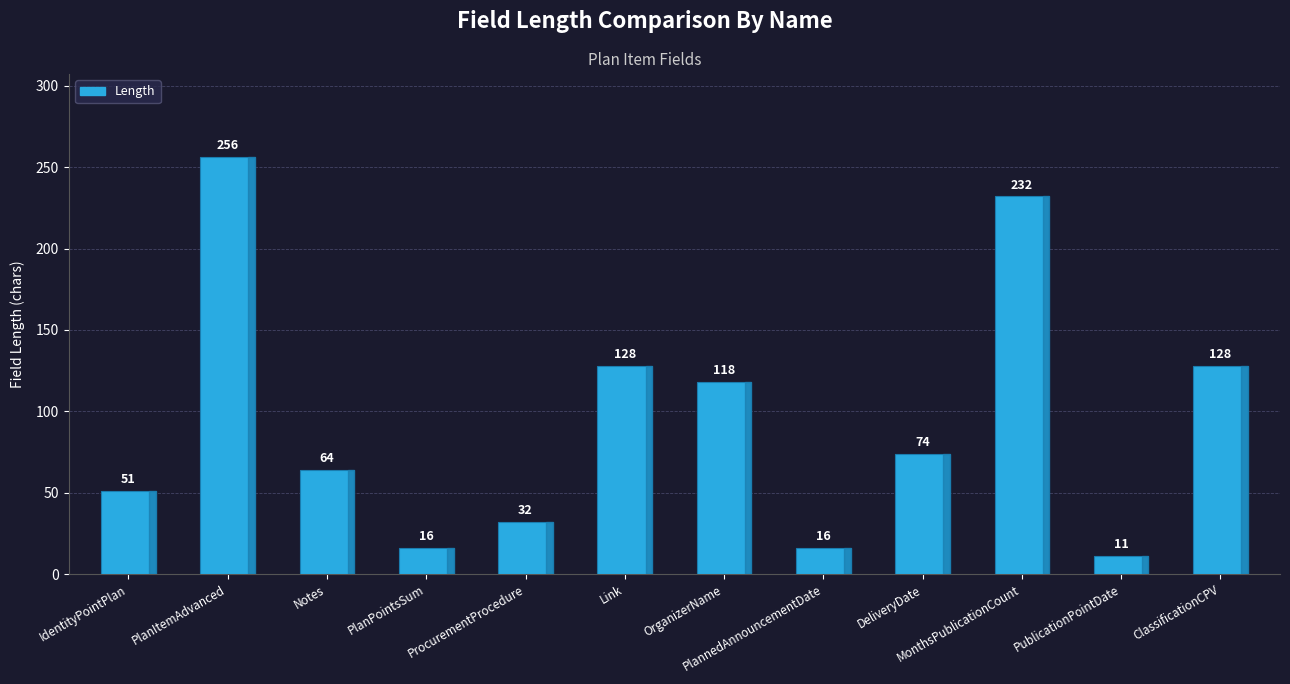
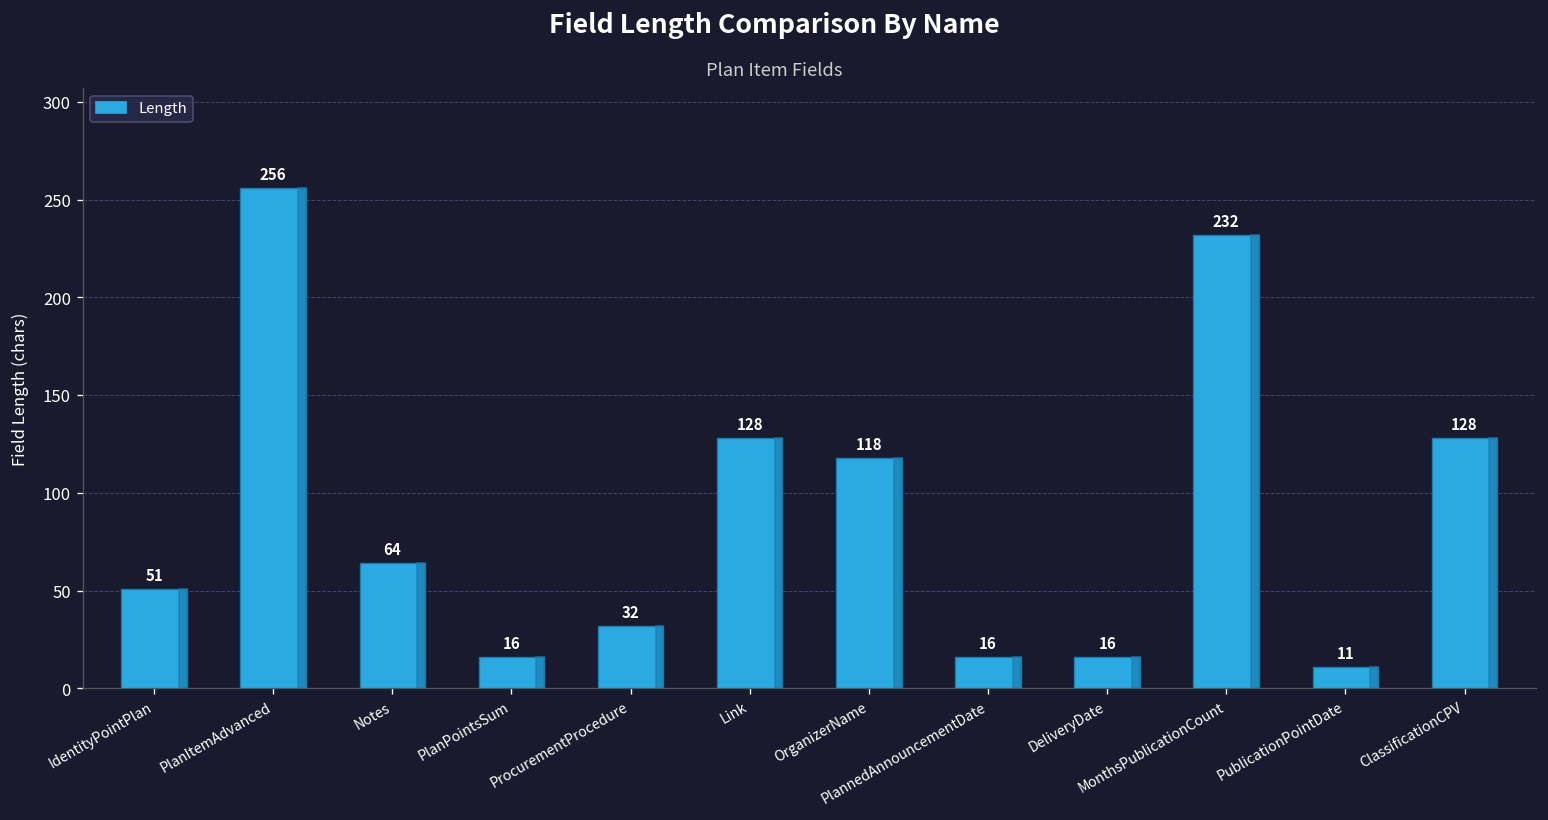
DeliveryDate: 74 -> 16
